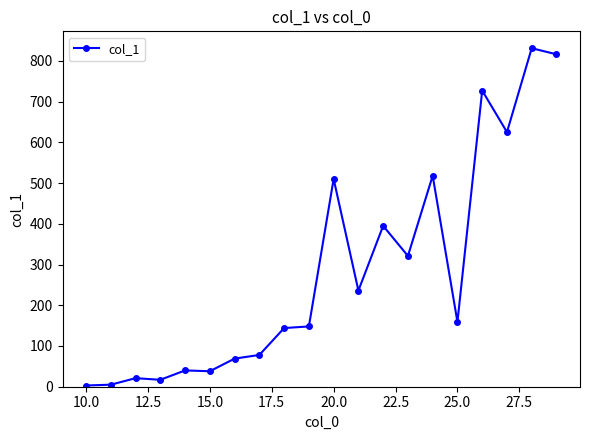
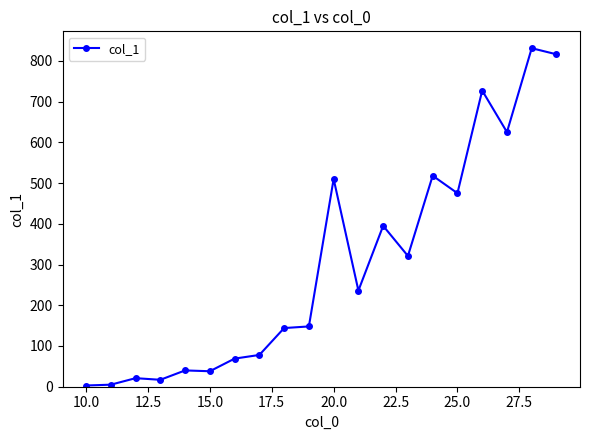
25.0: 160 -> 480
